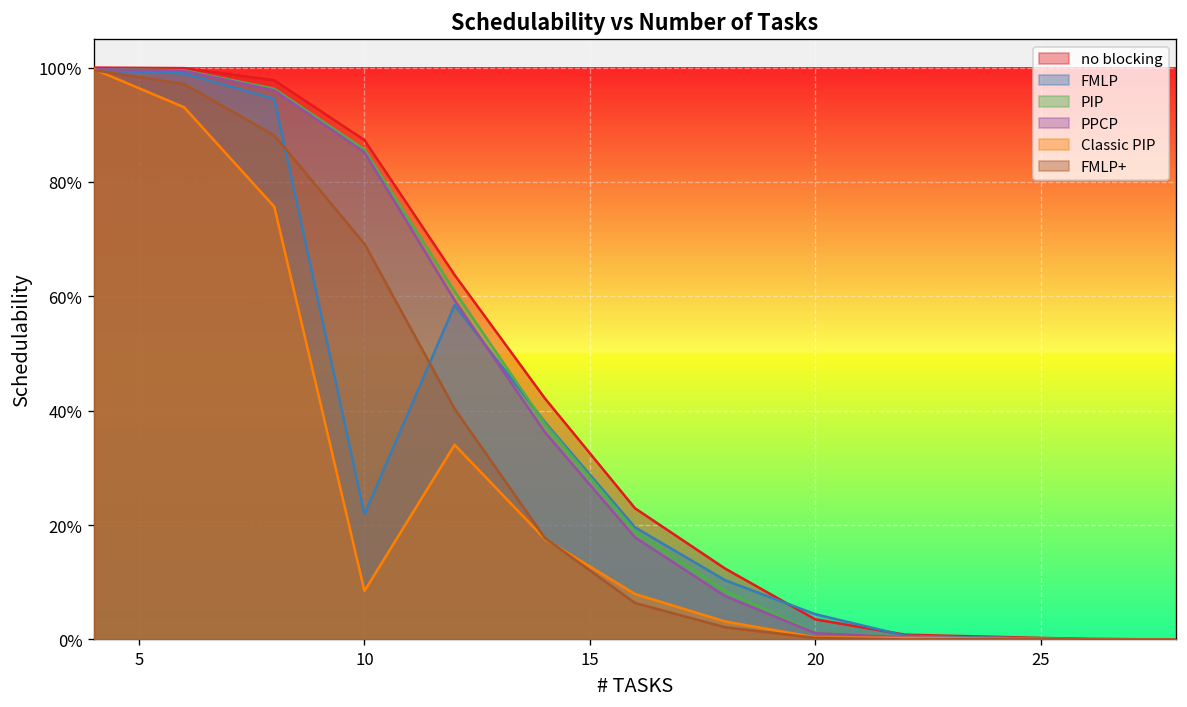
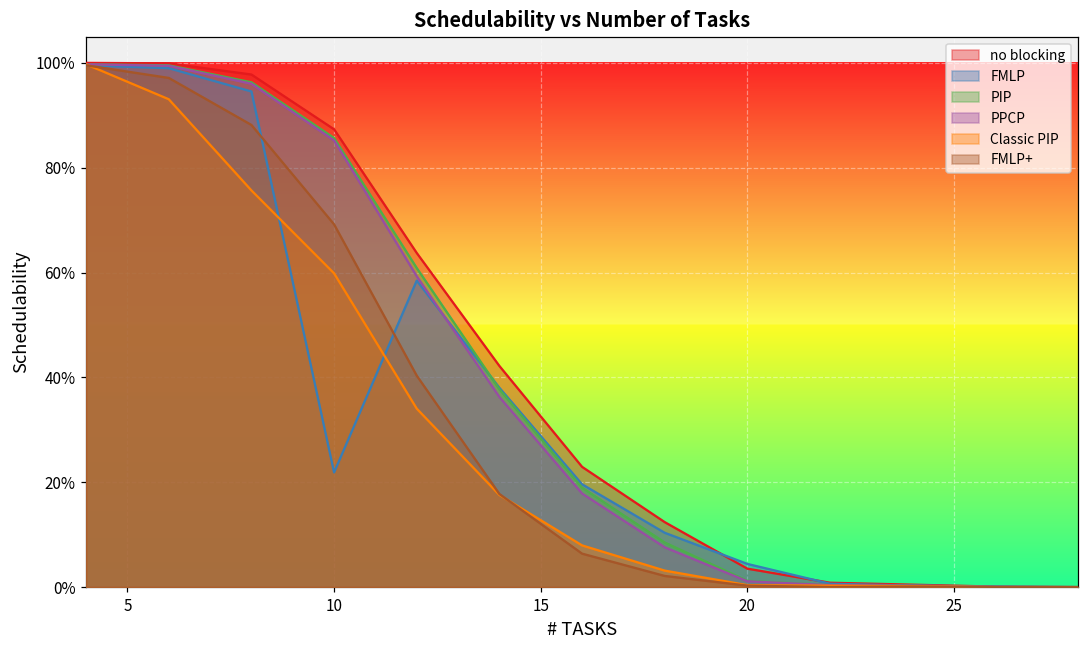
Classic PIP, 10: 8% -> 60%
